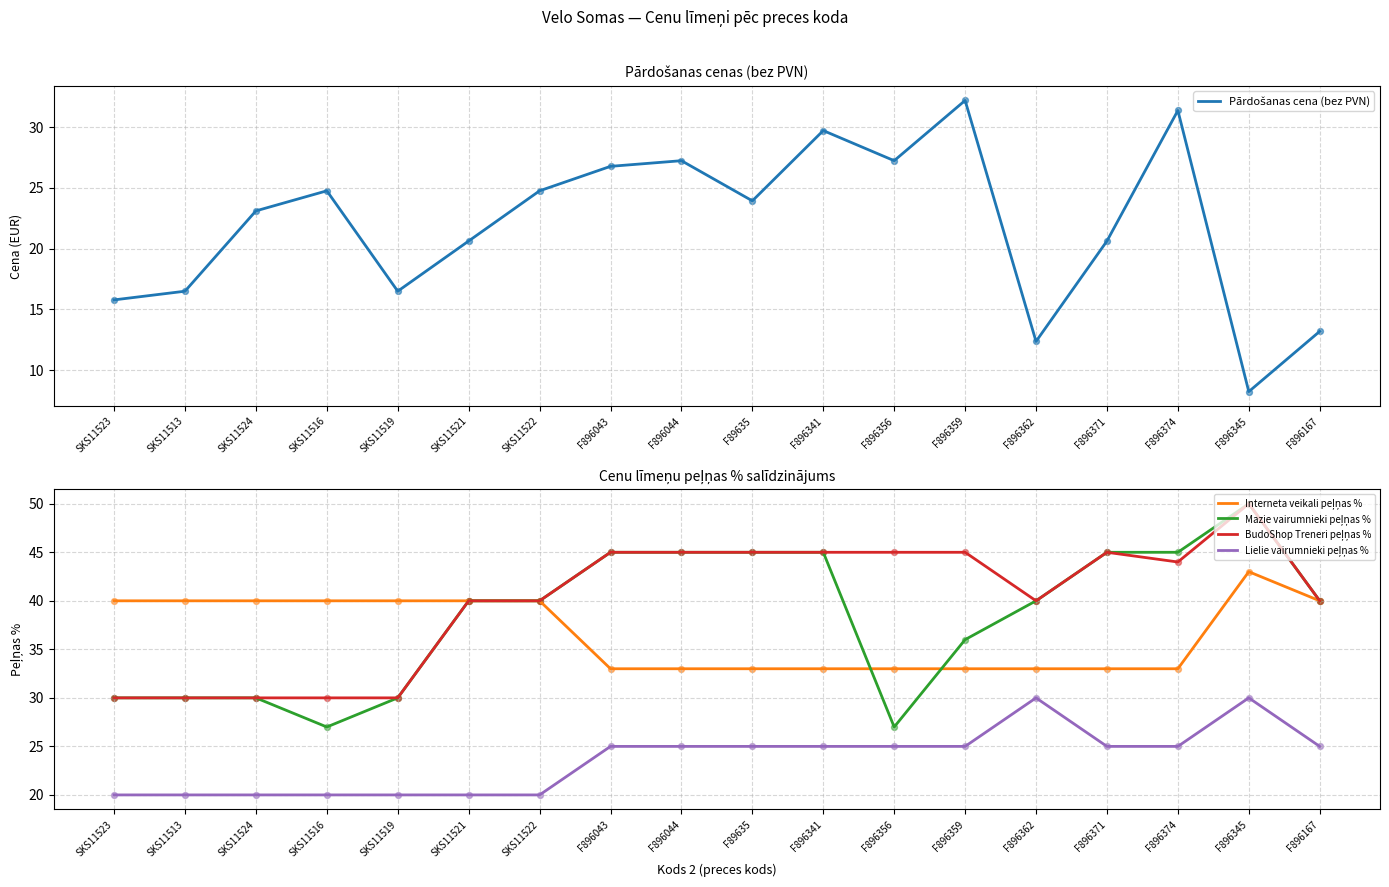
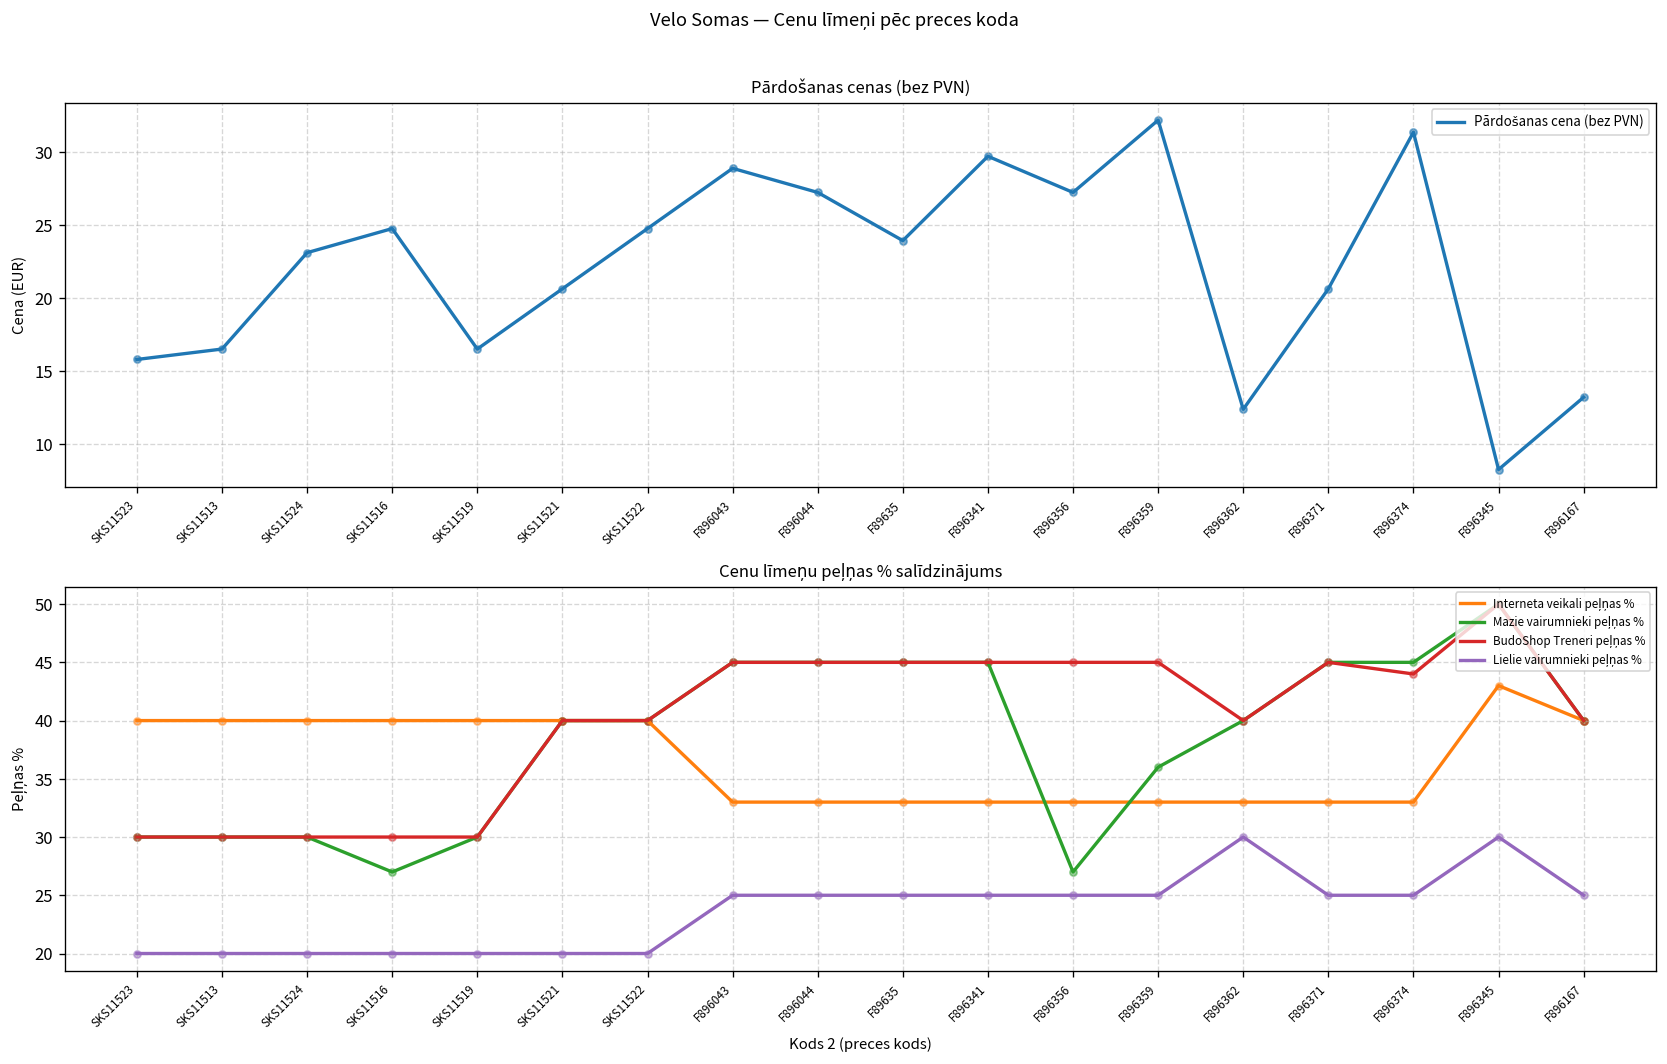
Pārdošanas cenas (bez PVN), F896043: 26.8 -> 28.9
